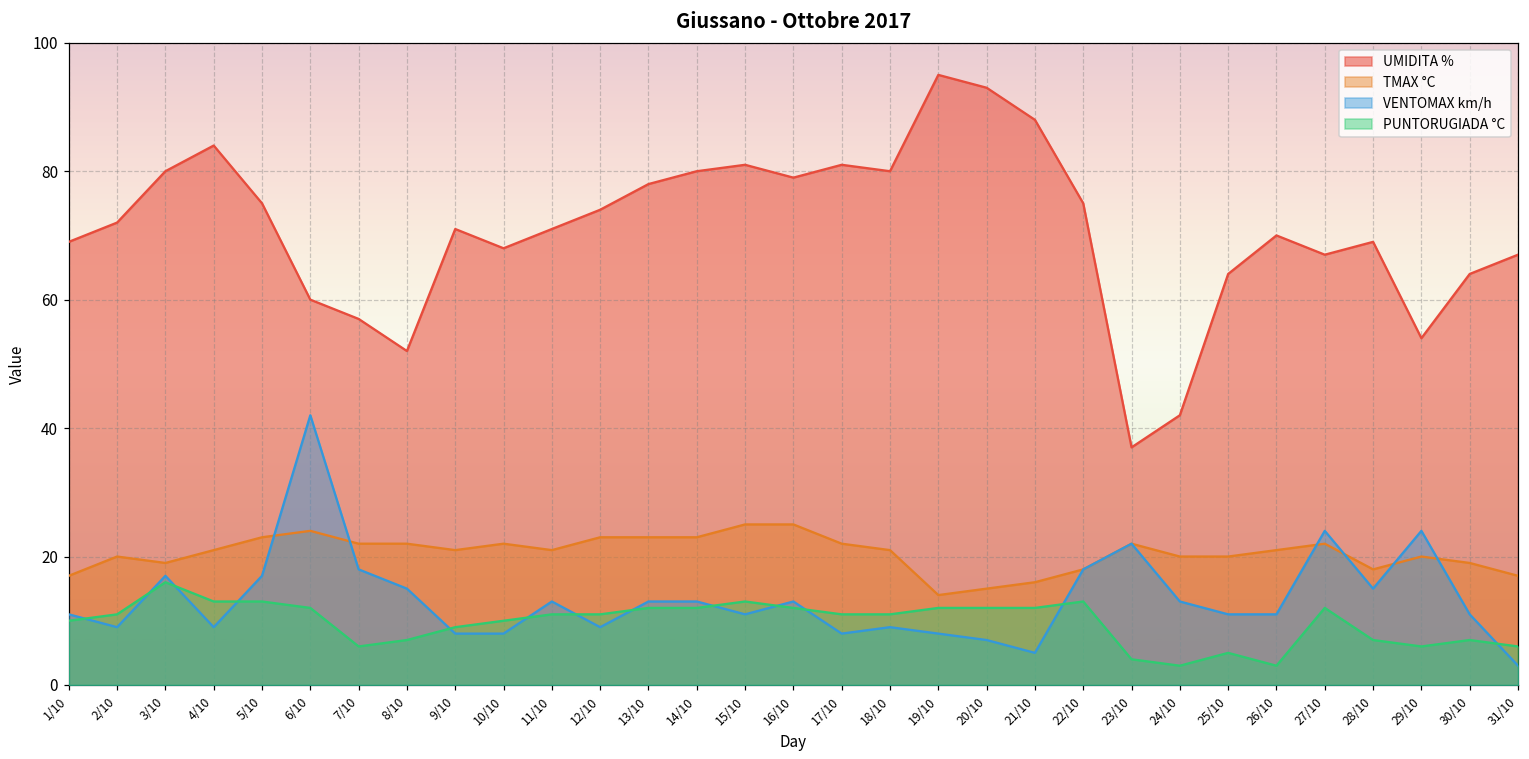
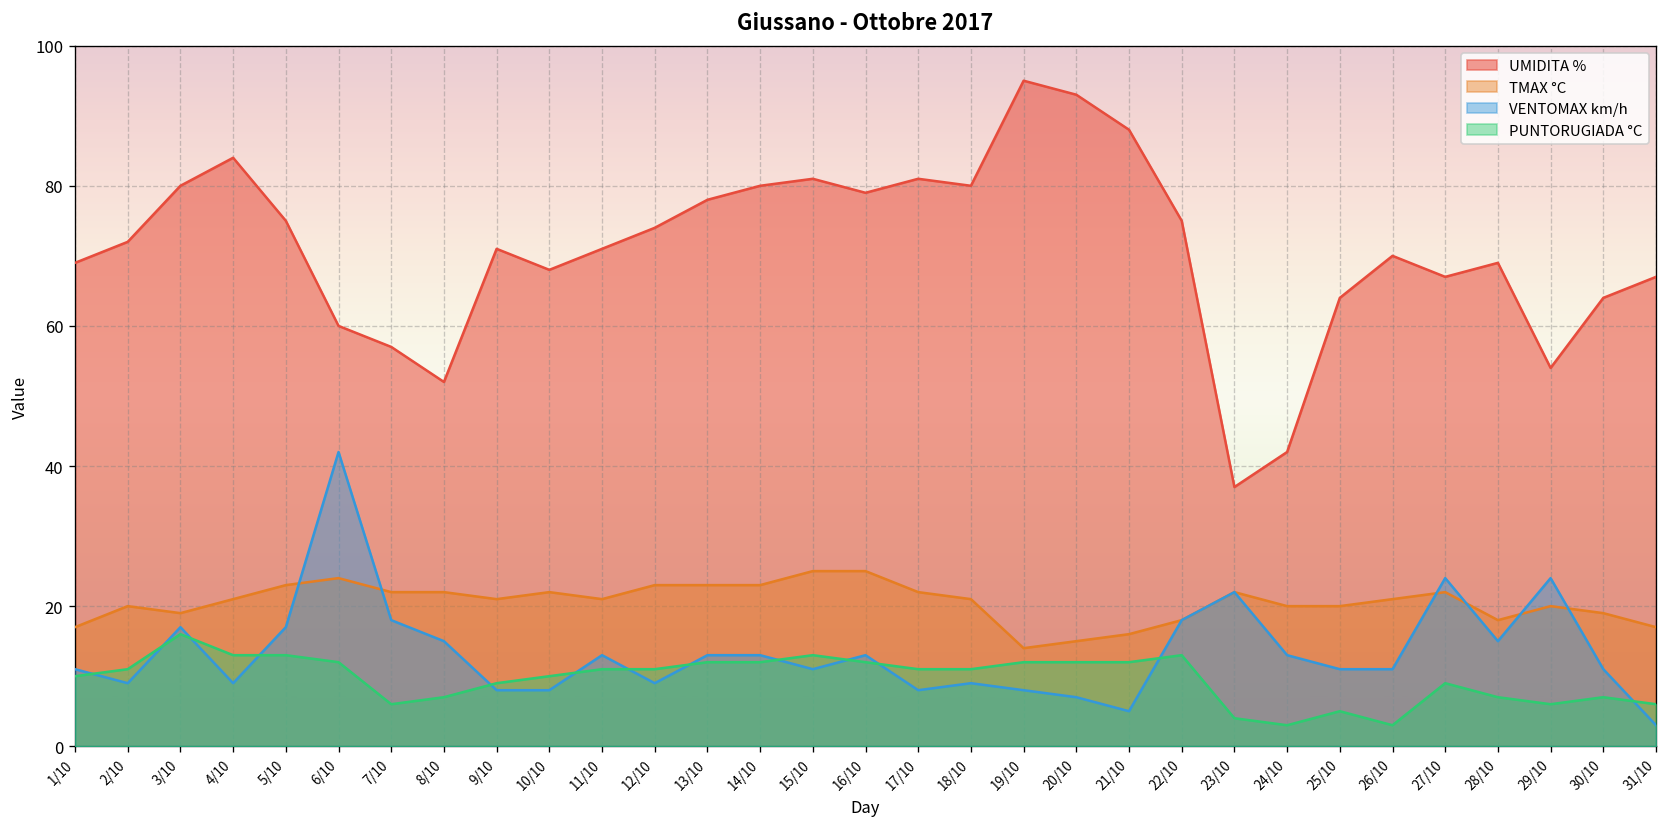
PUNTORUGIADA °C, 27/10: 12 -> 9
